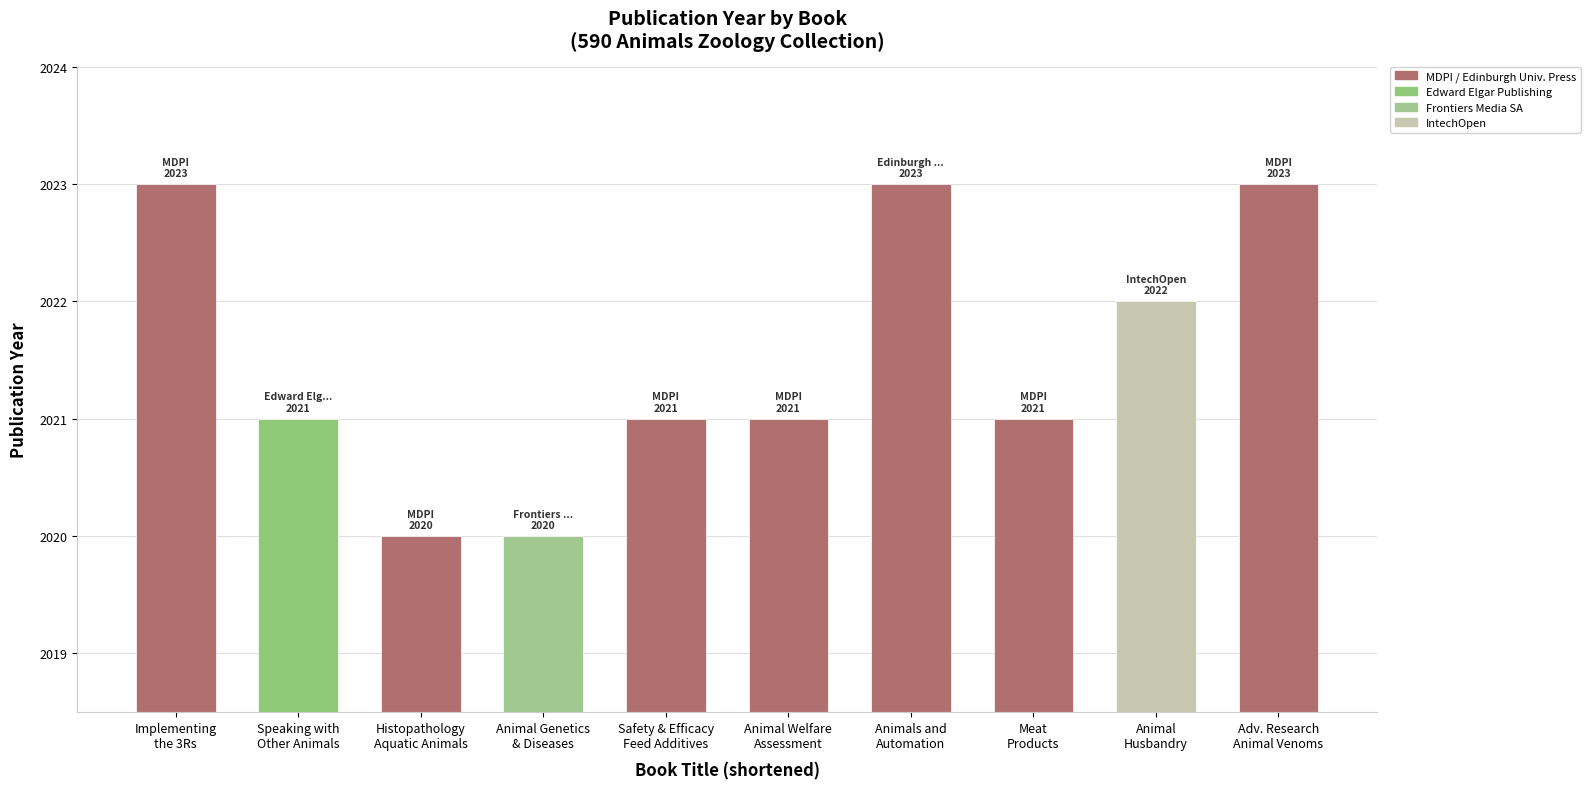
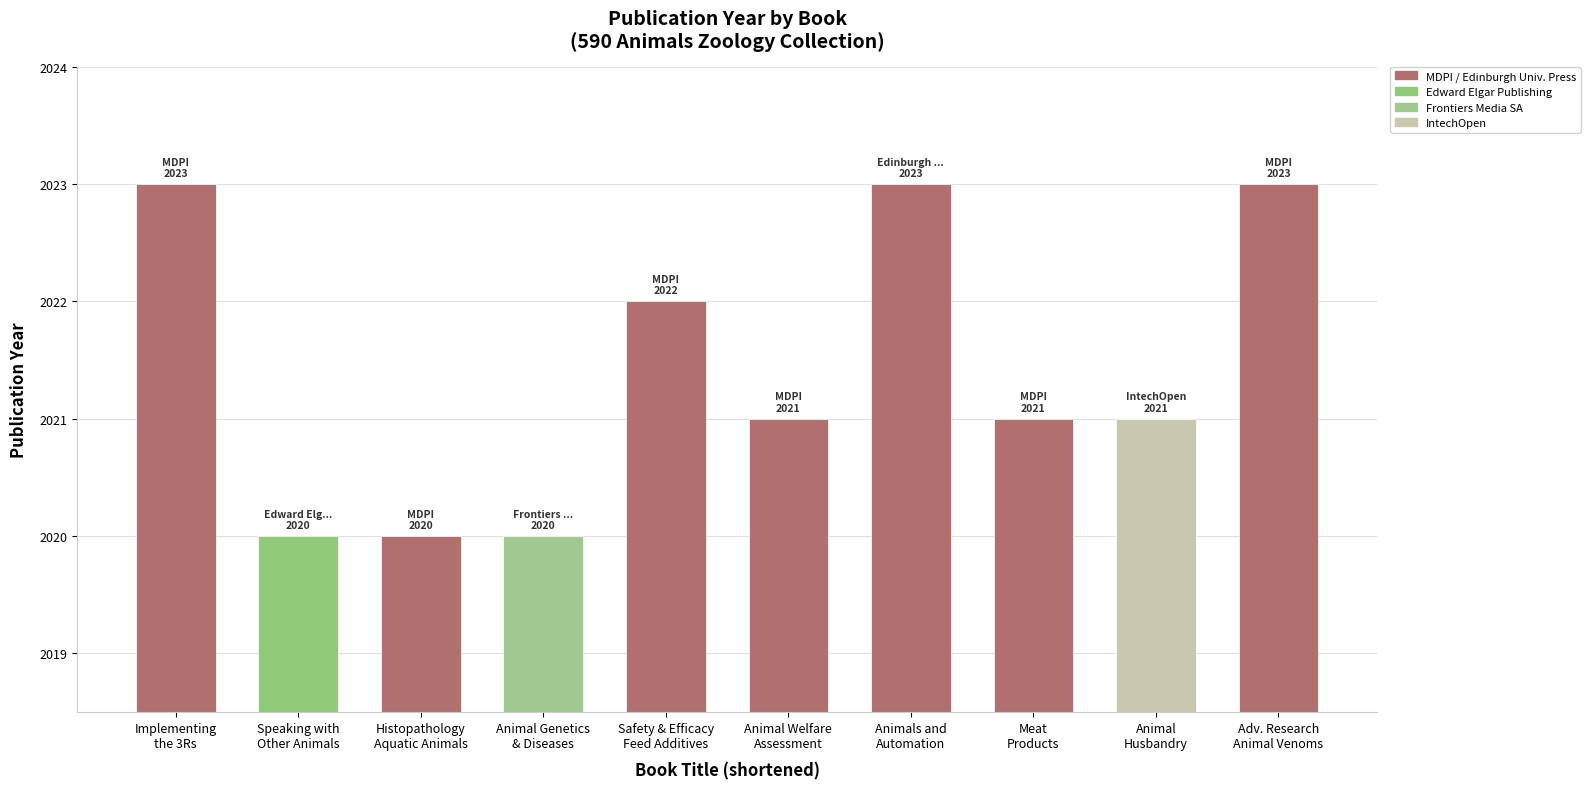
Speaking with Other Animals: 2021 -> 2020
Safety & Efficacy Feed Additives: 2021 -> 2022
Animal Husbandry: 2022 -> 2021
